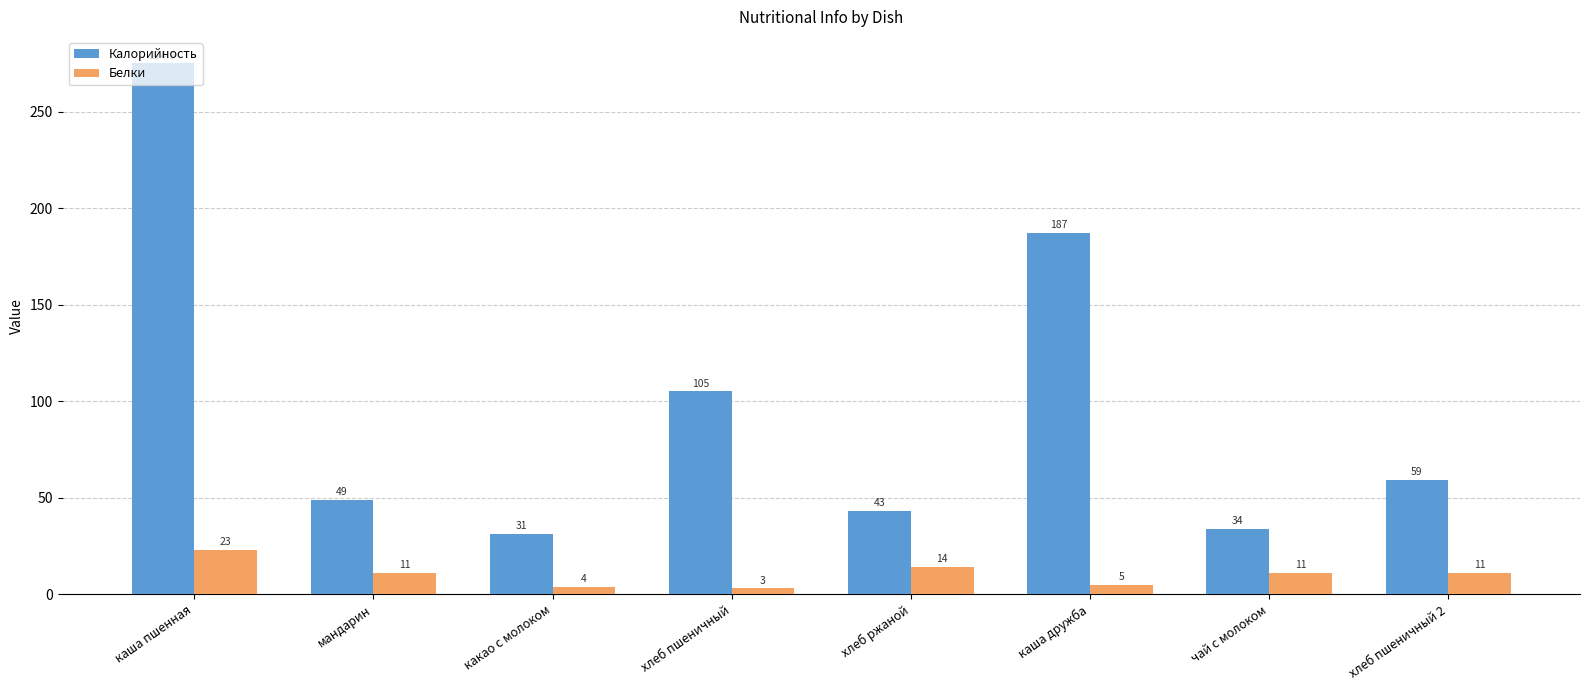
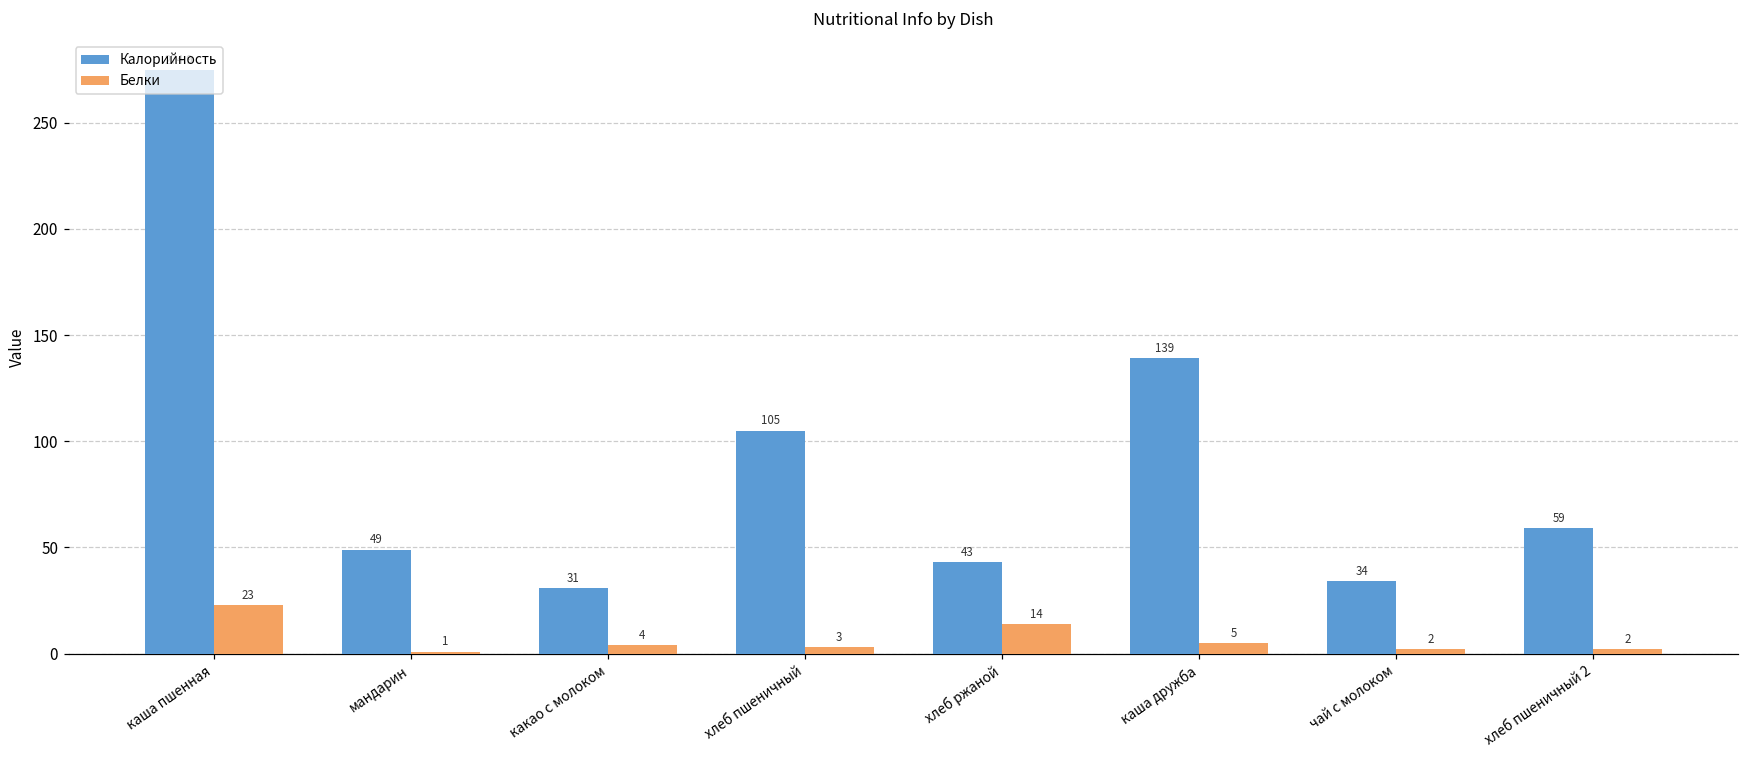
Белки, мандарин: 11 -> 1
Калорийность, каша дружба: 187 -> 139
Белки, чай с молоком: 11 -> 2
Белки, хлеб пшеничный 2: 11 -> 2
